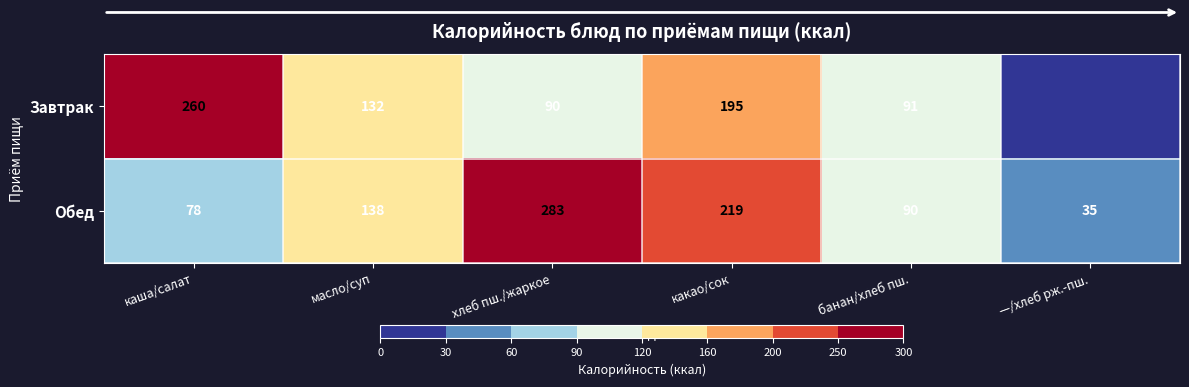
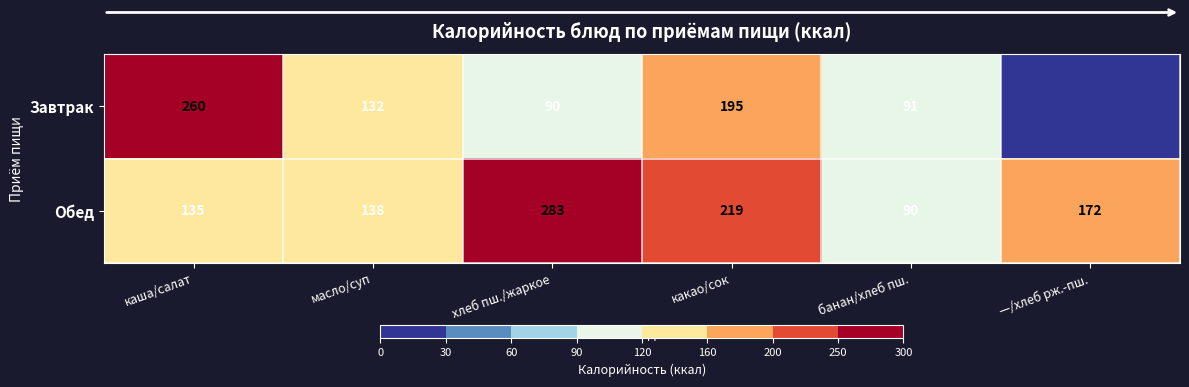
Обед, каша/салат: 78 -> 135
Обед, —/хлеб рж.-пш.: 35 -> 172
